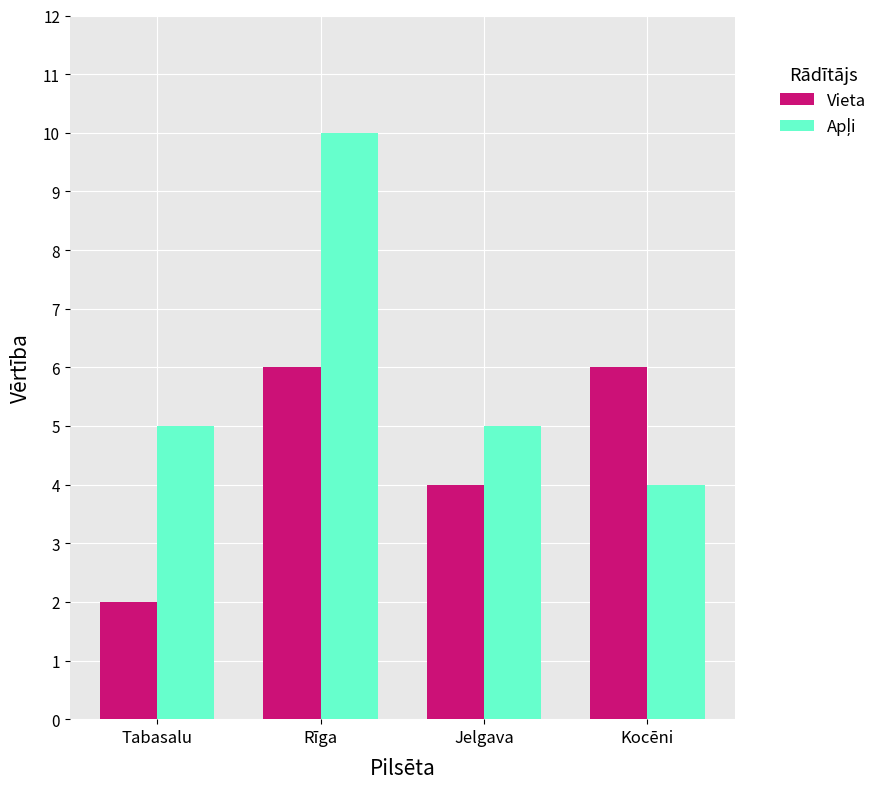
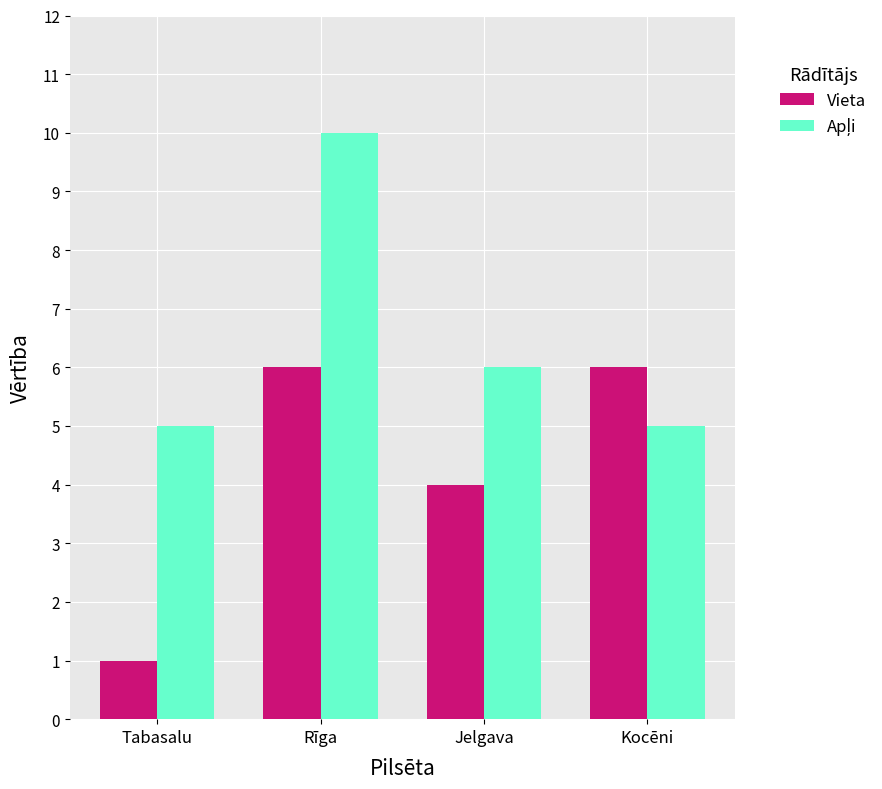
Vieta, Tabasalu: 2 -> 1
Apļi, Jelgava: 5 -> 6
Apļi, Kocēni: 4 -> 5
